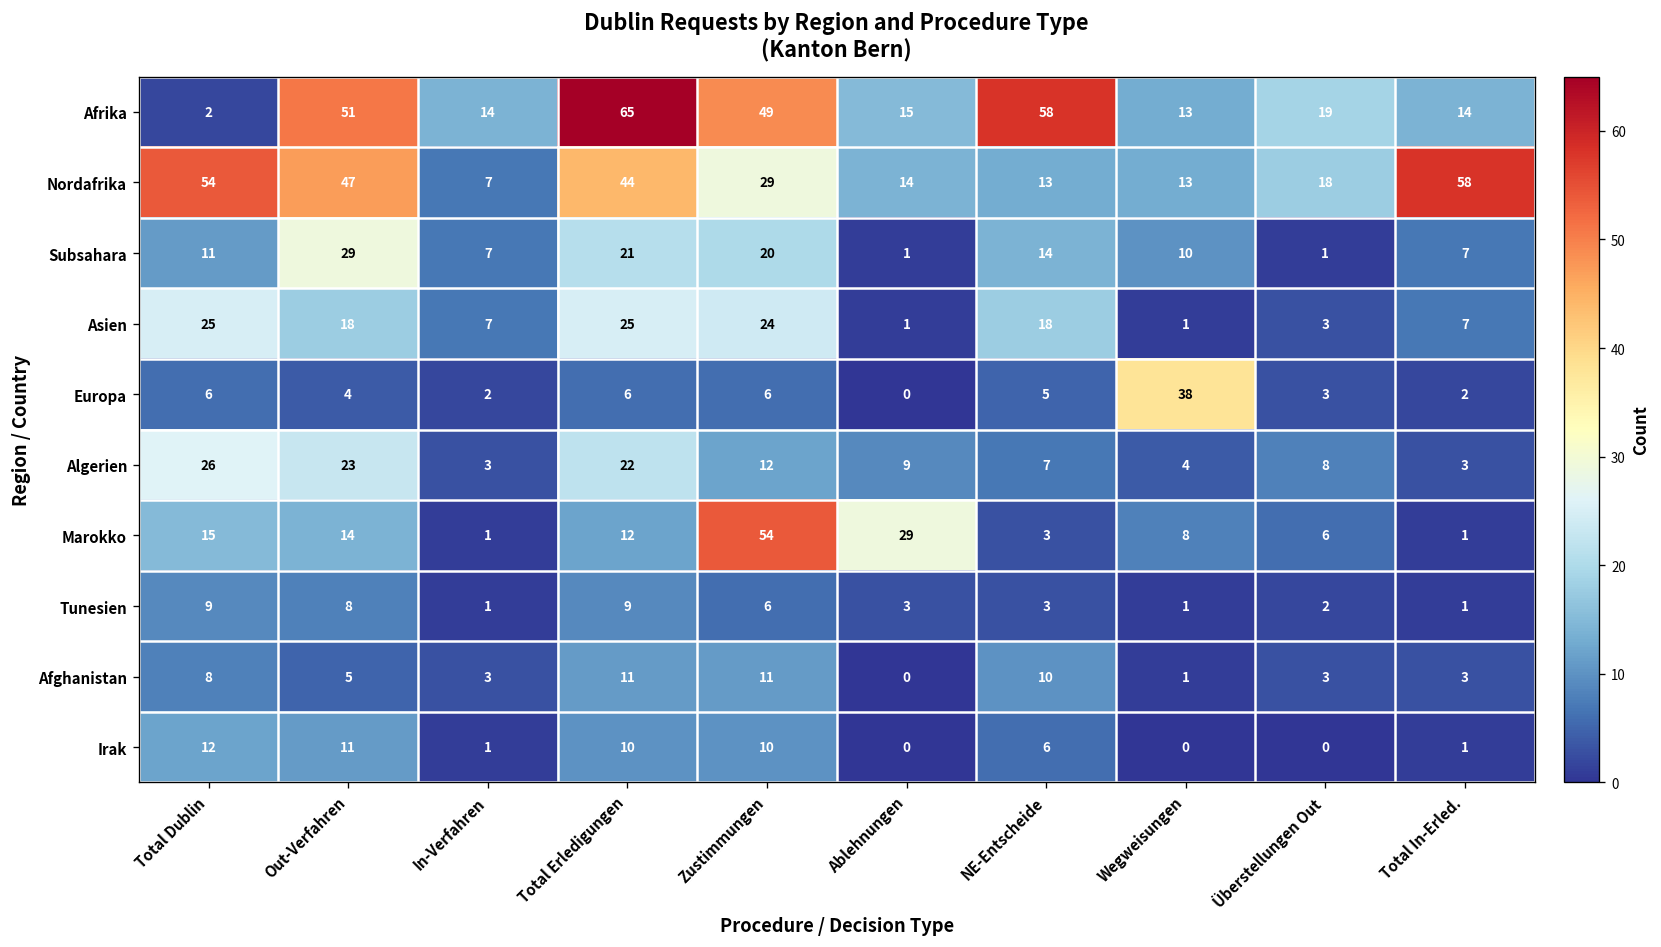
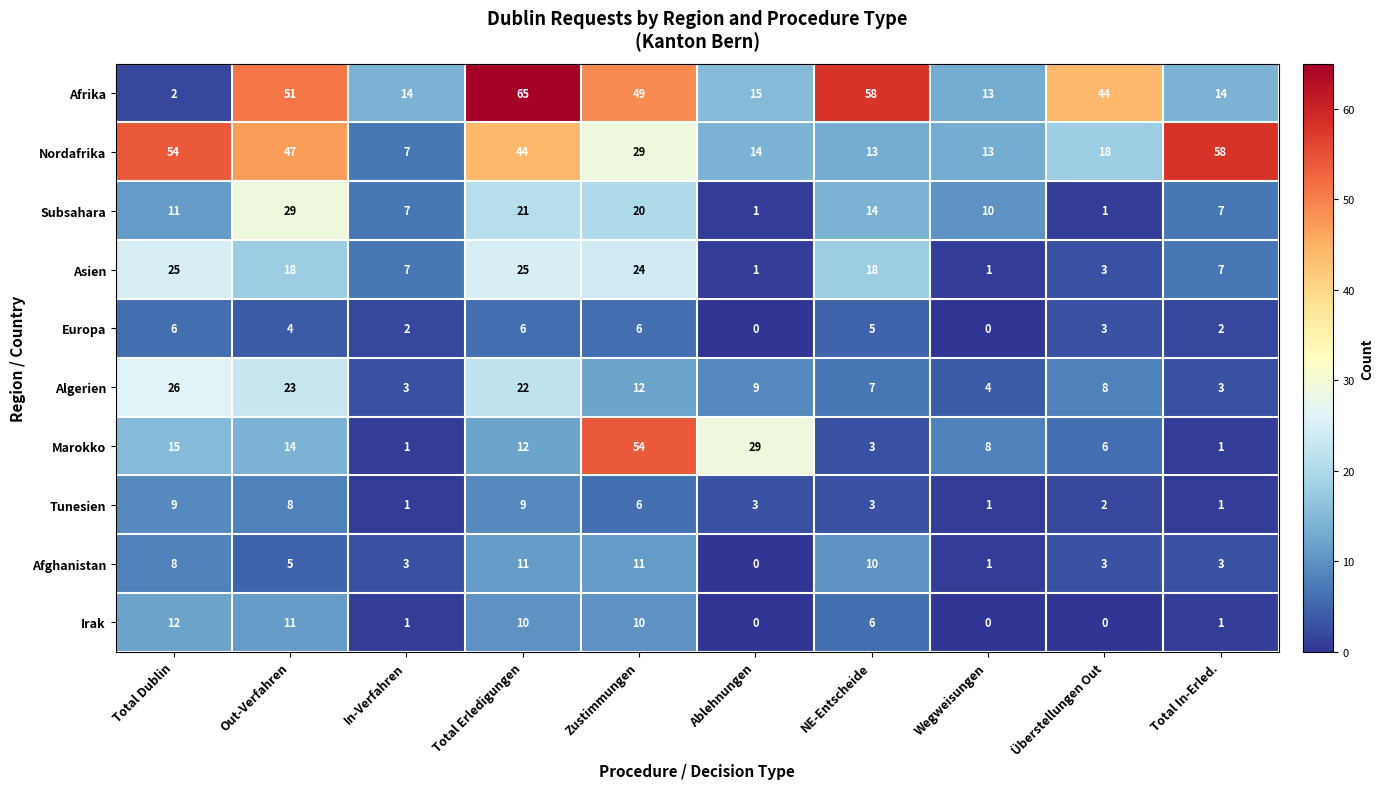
Afrika, Überstellungen Out: 19 -> 44
Europa, Wegweisungen: 38 -> 0
